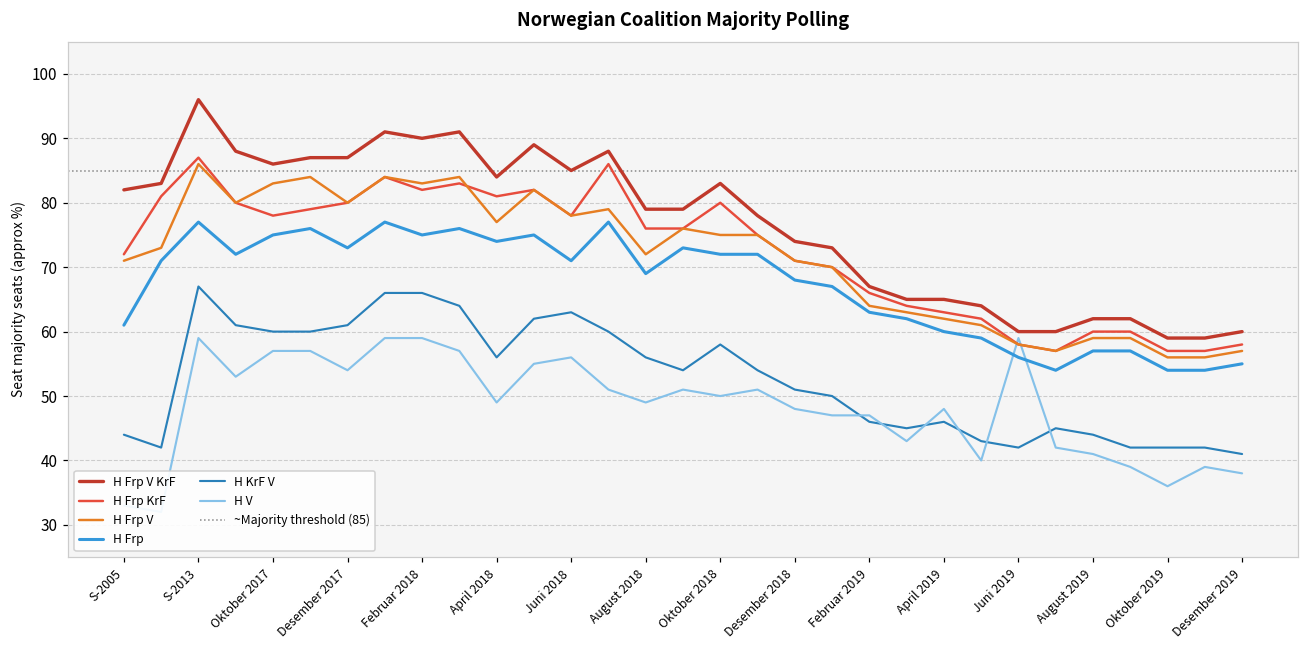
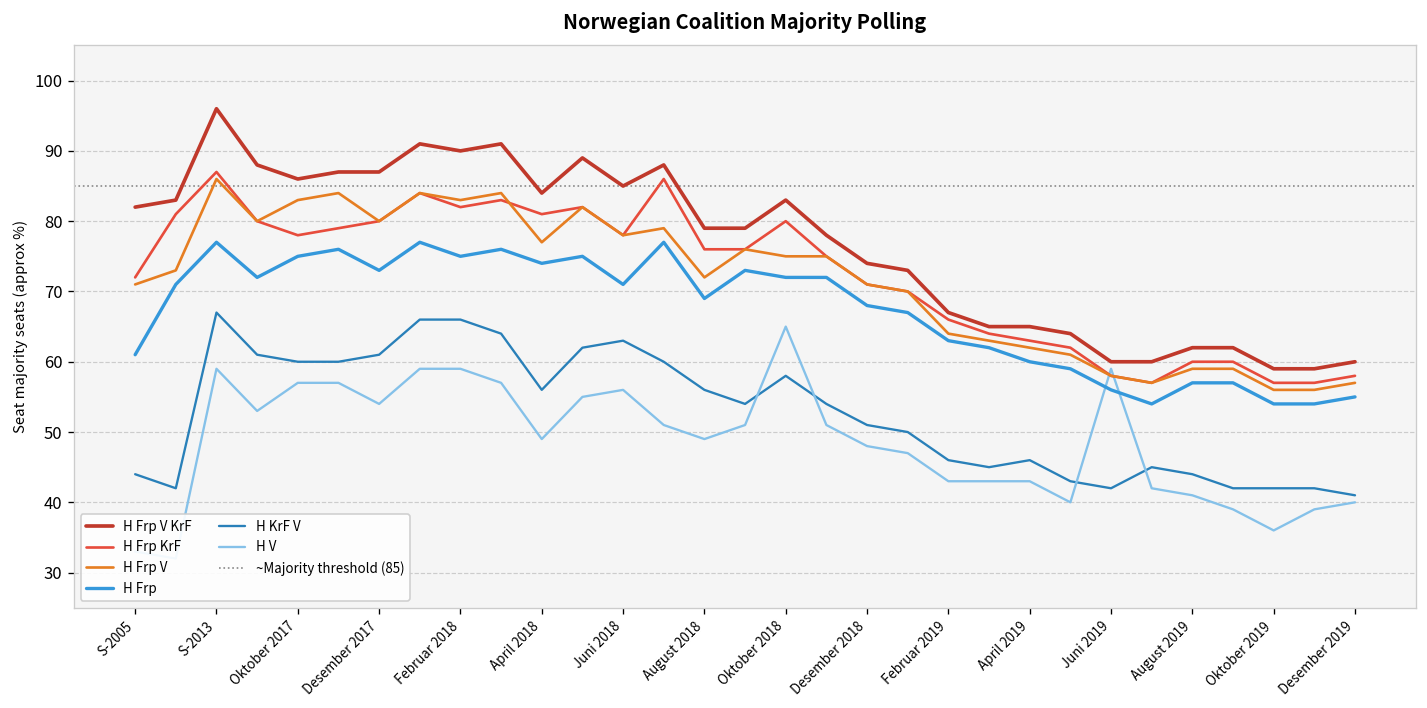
H V, Oktober 2018: 50 -> 65
H V, Februar 2019: 47 -> 43
H V, April 2019: 48 -> 43
H V, Desember 2019: 38 -> 40
